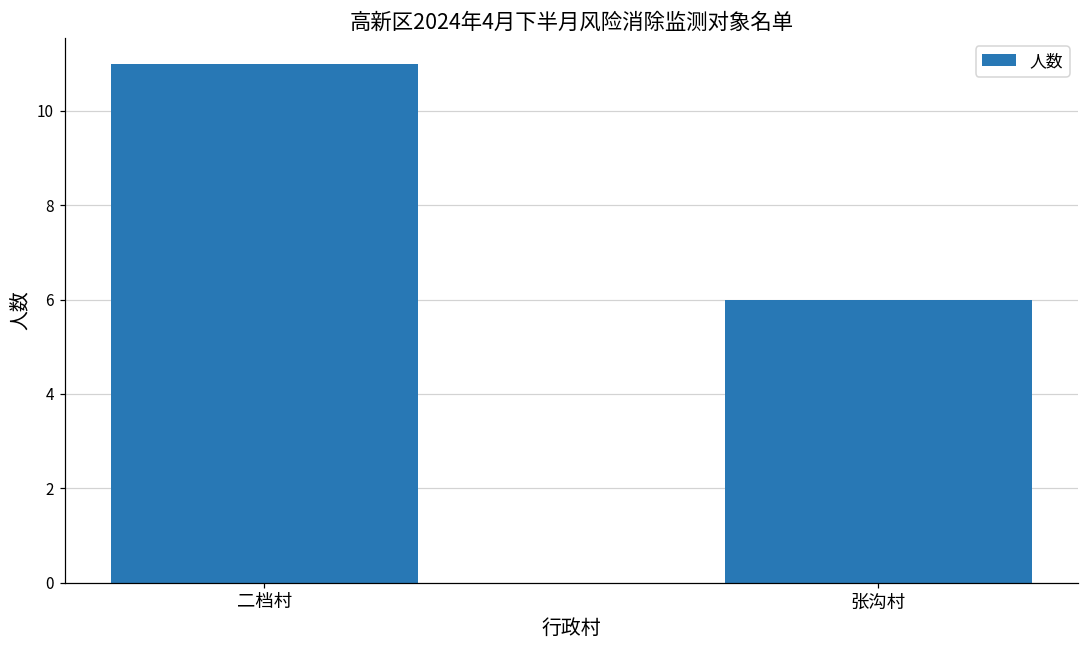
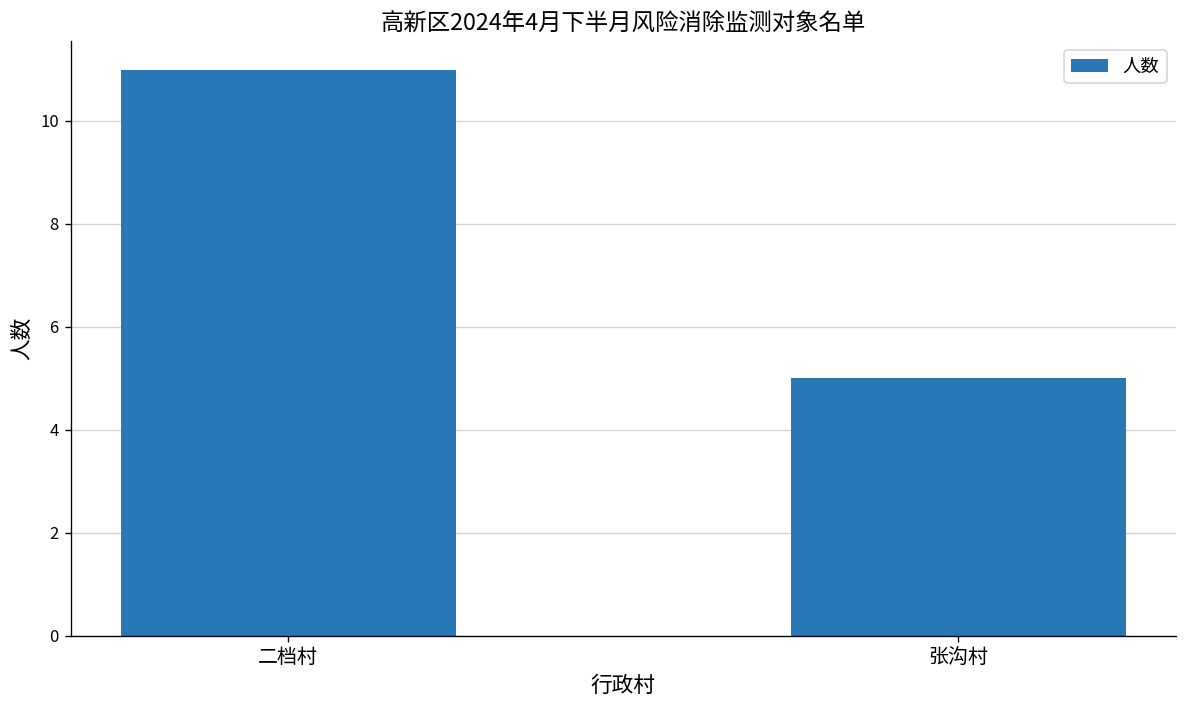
张沟村: 6 -> 5
